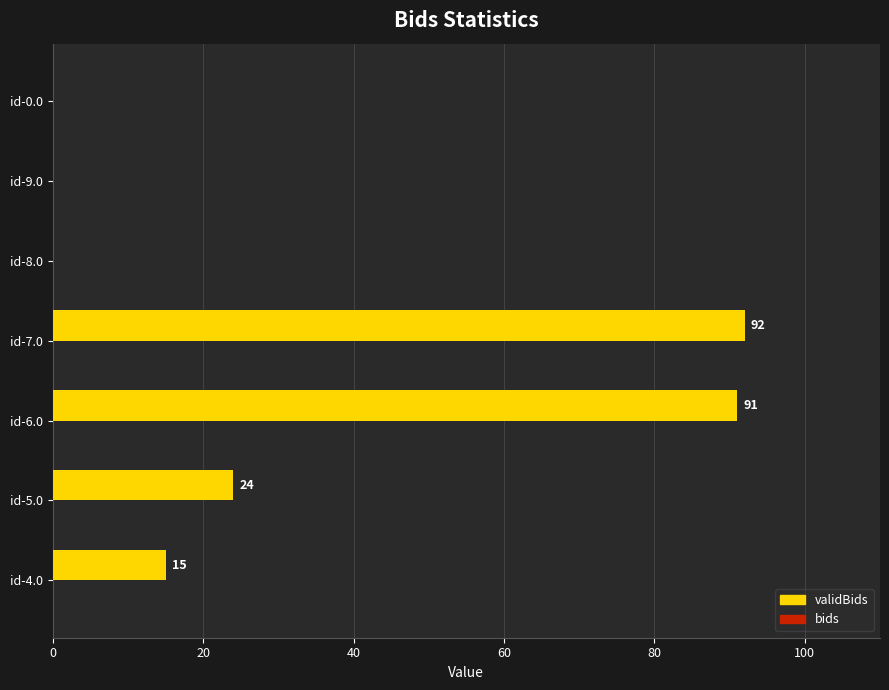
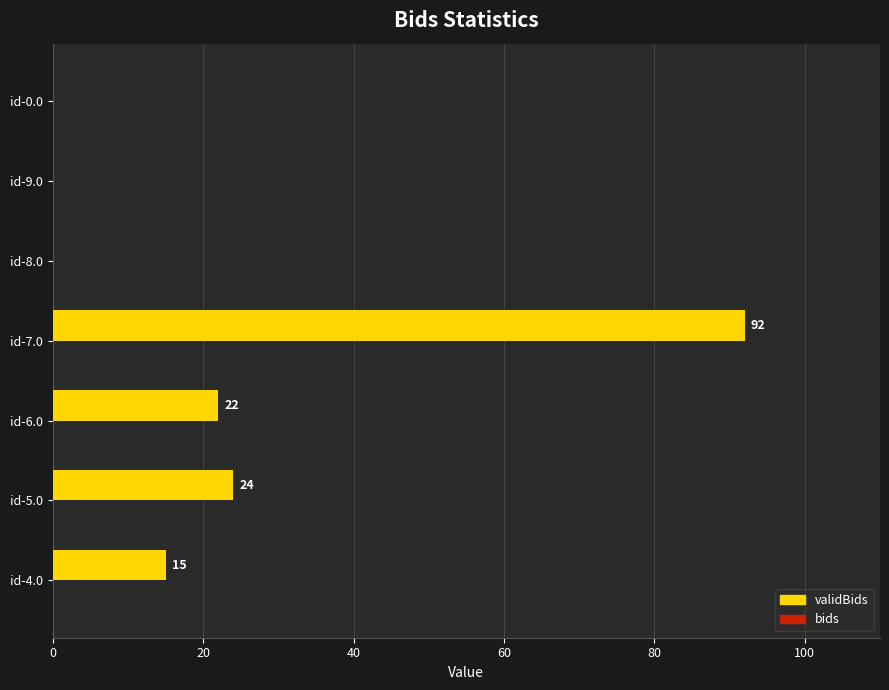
validBids, id-6.0: 91 -> 22
